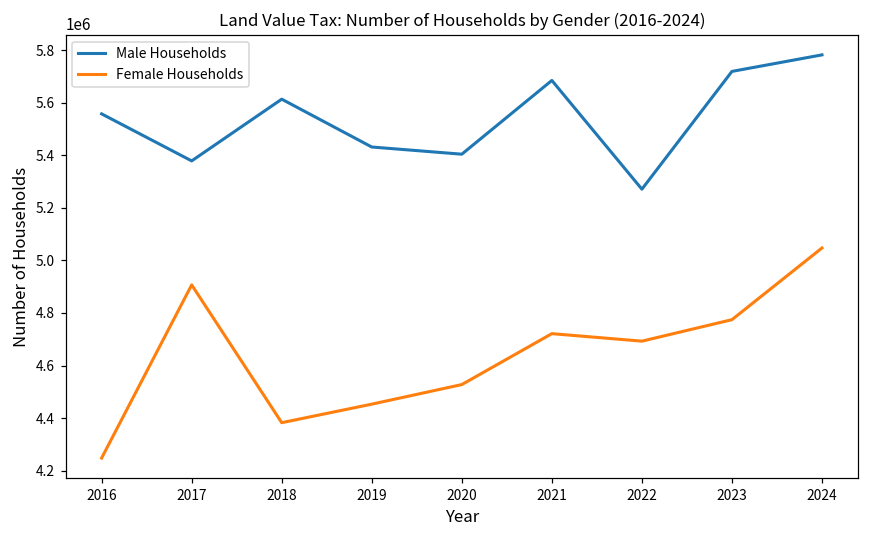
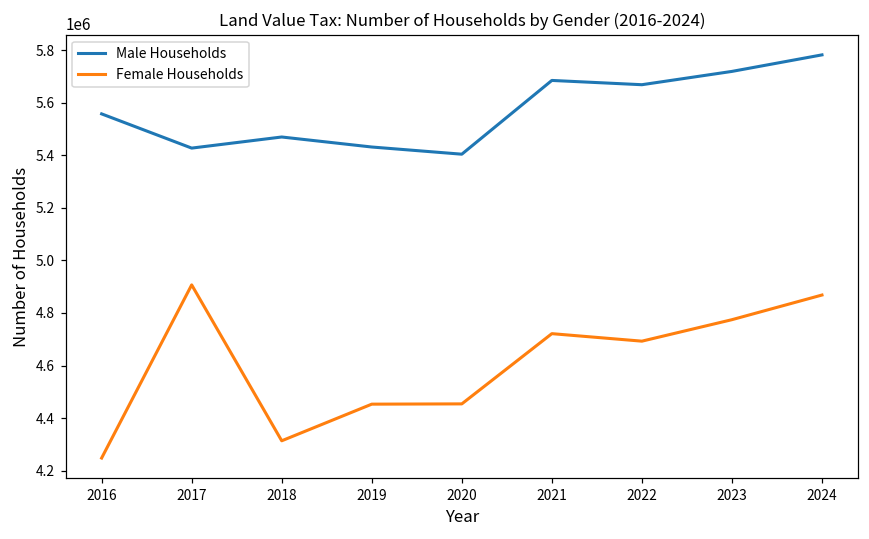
Male Households, 2017: 5380000 -> 5430000
Male Households, 2018: 5610000 -> 5470000
Female Households, 2018: 4380000 -> 4310000
Female Households, 2020: 4530000 -> 4450000
Male Households, 2022: 5270000 -> 5670000
Female Households, 2024: 5050000 -> 4870000
